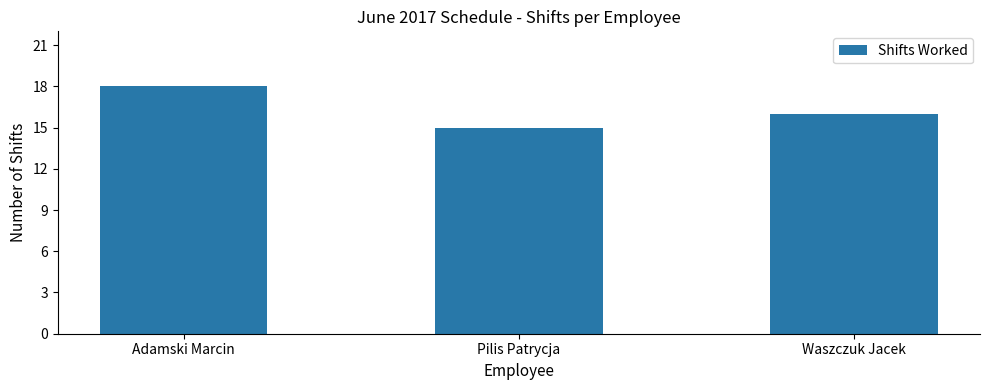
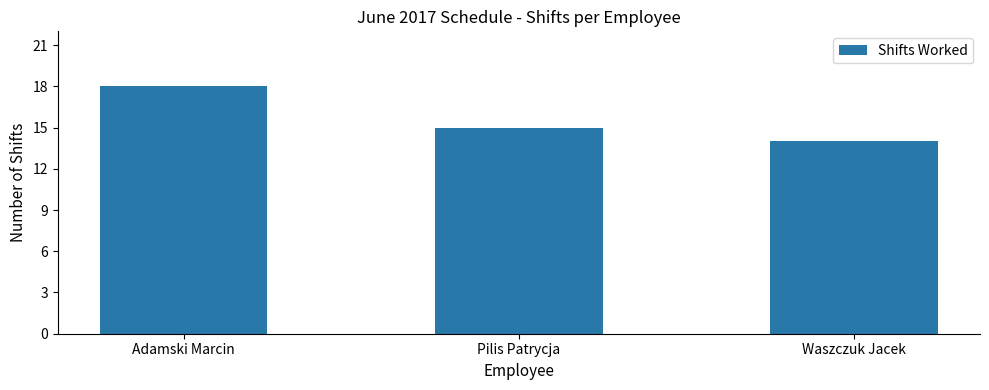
Waszczuk Jacek: 16 -> 14
